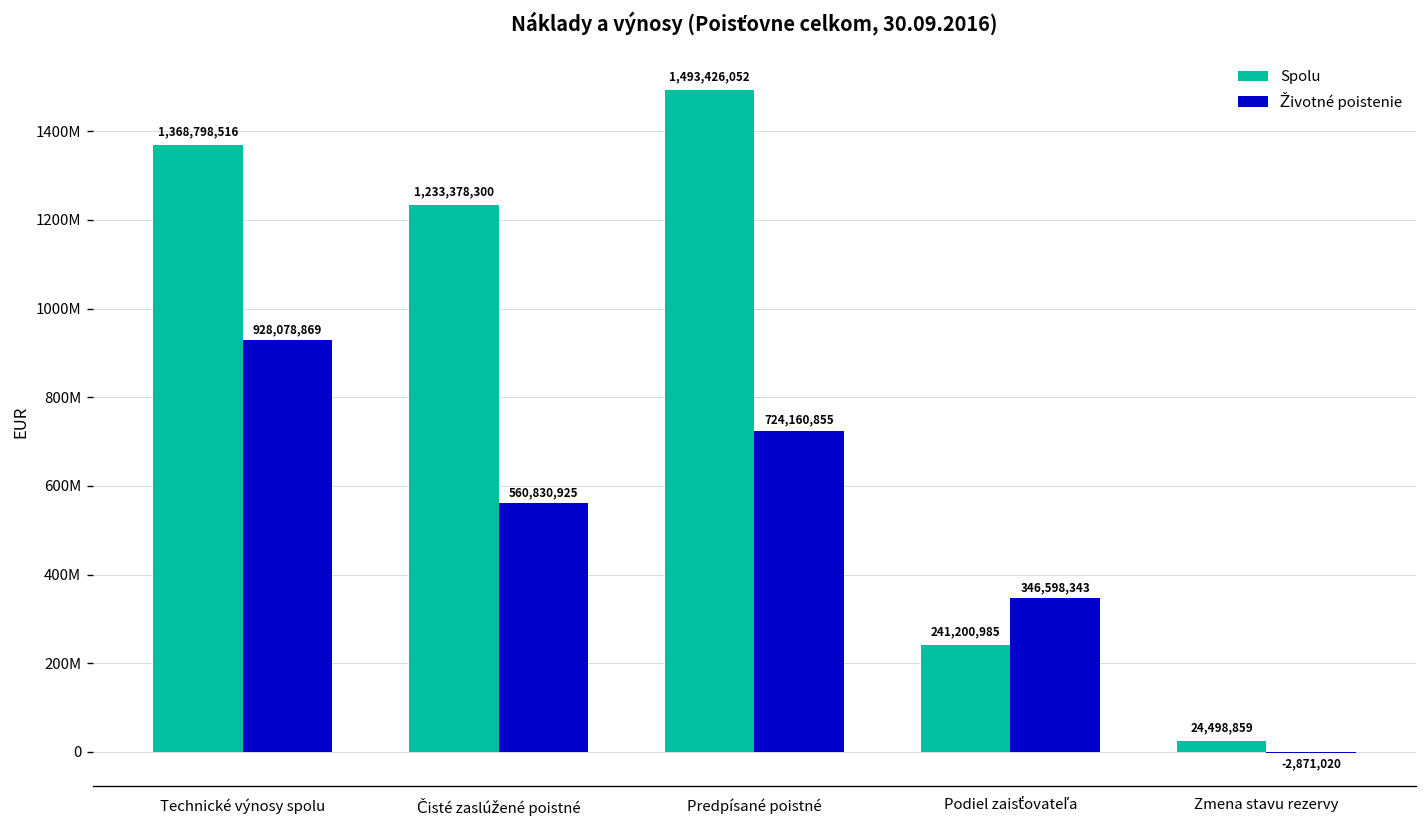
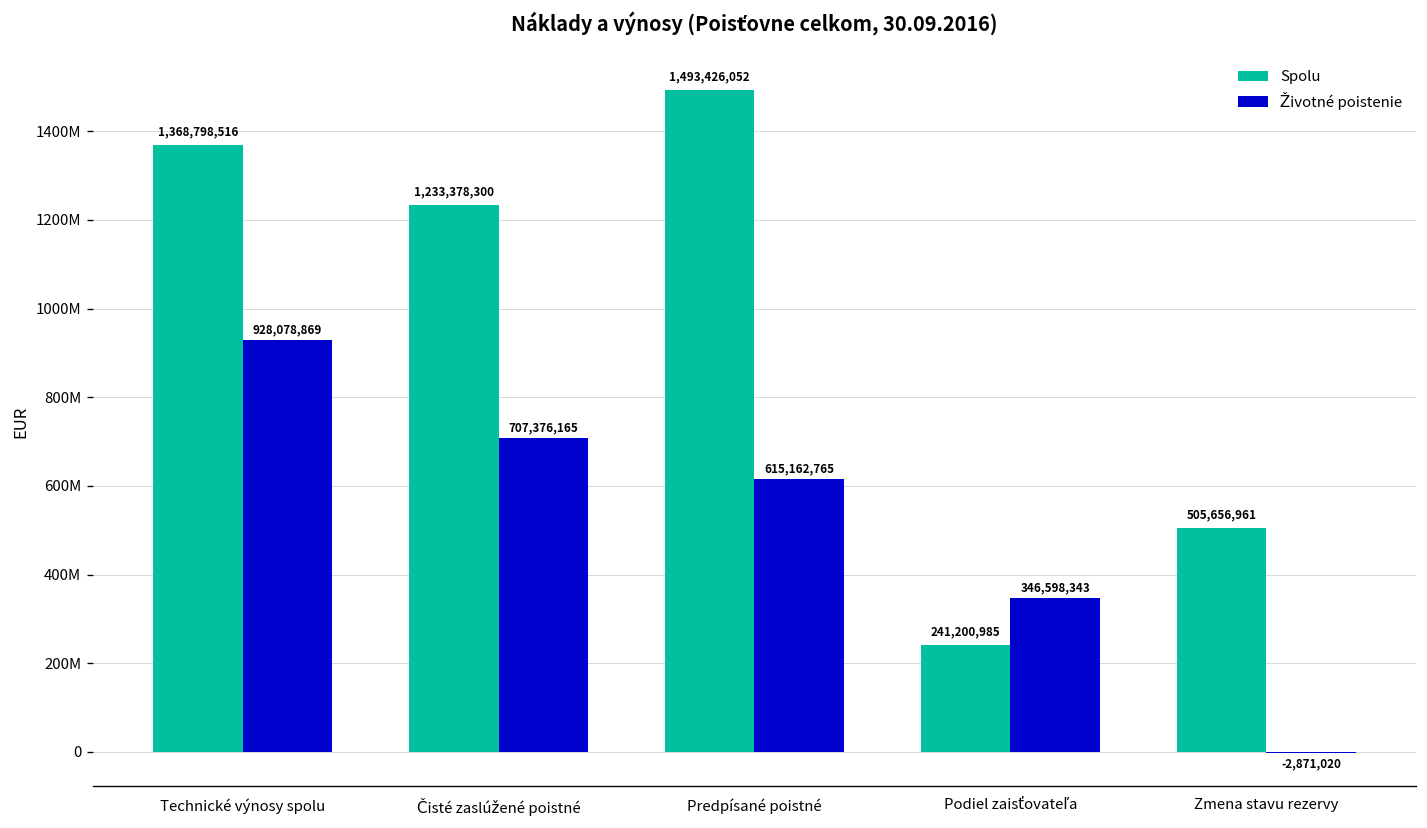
Životné poistenie, Čisté zaslúžené poistné: 560,830,925 -> 707,376,165
Životné poistenie, Predpísané poistné: 724,160,855 -> 615,162,765
Spolu, Zmena stavu rezervy: 24,498,859 -> 505,656,961
